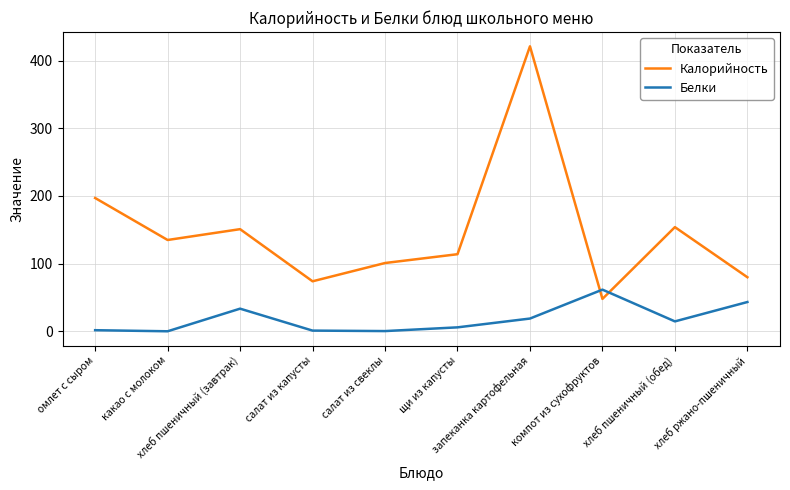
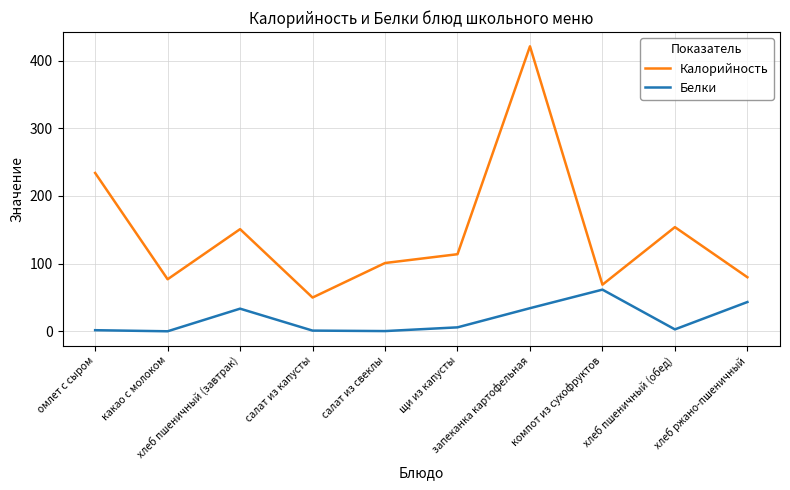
Калорийность, омлет с сыром: 200 -> 230
Калорийность, какао с молоком: 140 -> 80
Калорийность, салат из капусты: 70 -> 50
Белки, запеканка картофельная: 20 -> 30
Калорийность, компот из сухофруктов: 50 -> 70
Белки, хлеб пшеничный (обед): 10 -> 0
